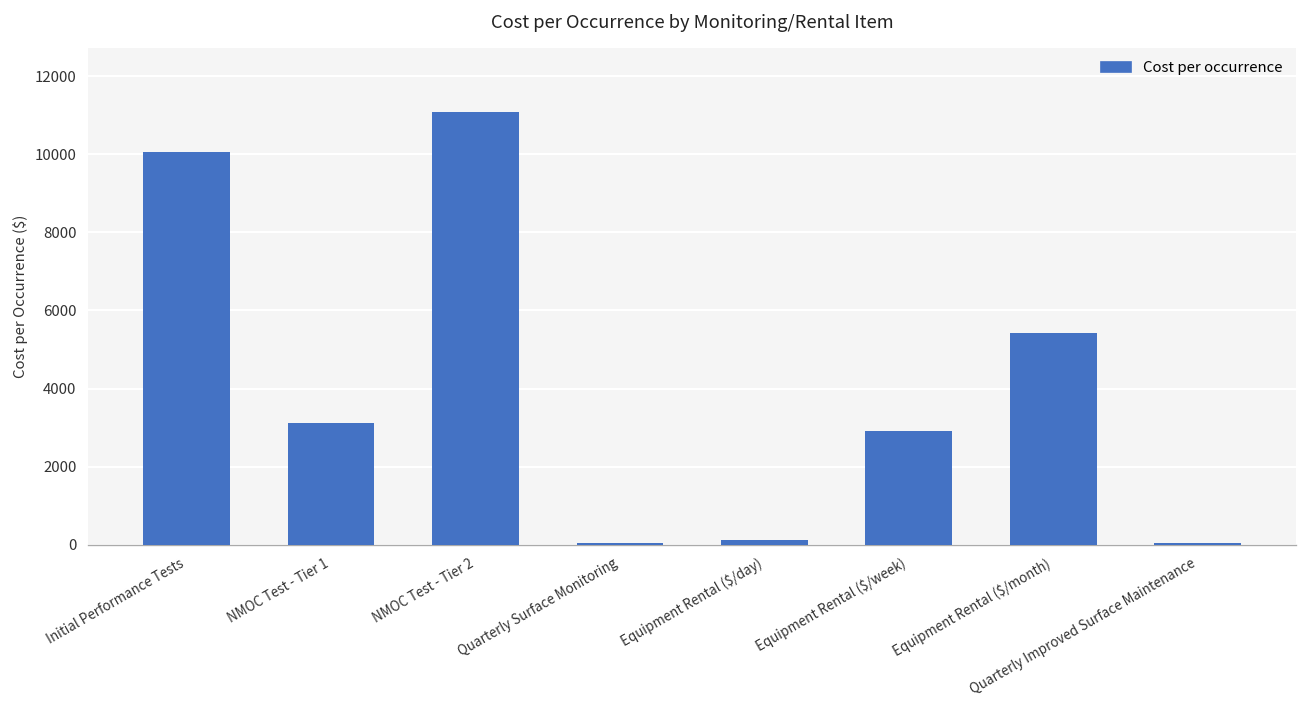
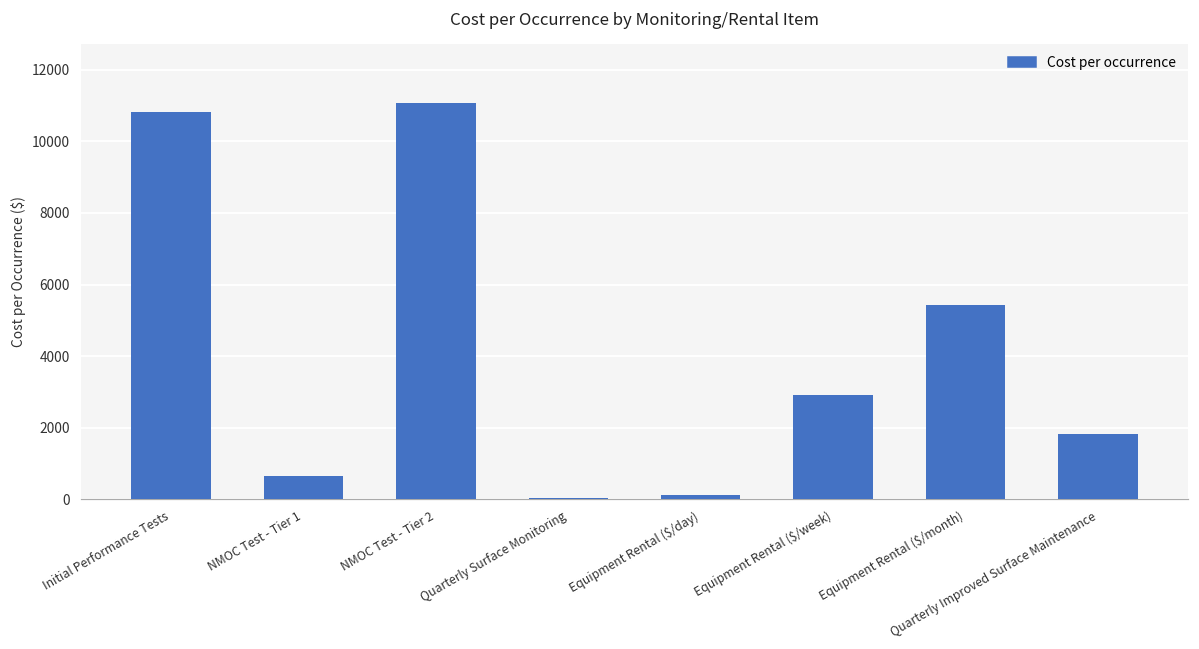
Initial Performance Tests: 10100 -> 10800
NMOC Test - Tier 1: 3100 -> 700
Quarterly Improved Surface Maintenance: 100 -> 1800
